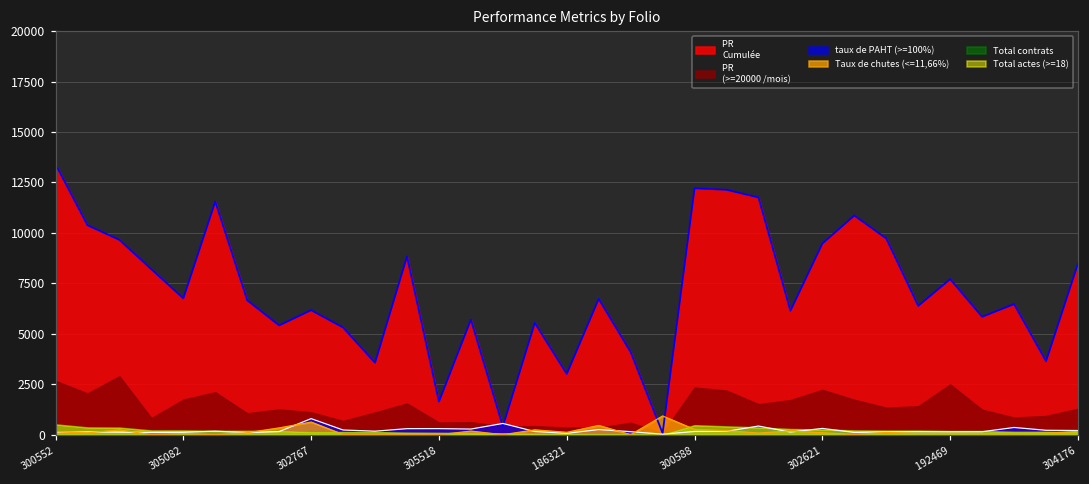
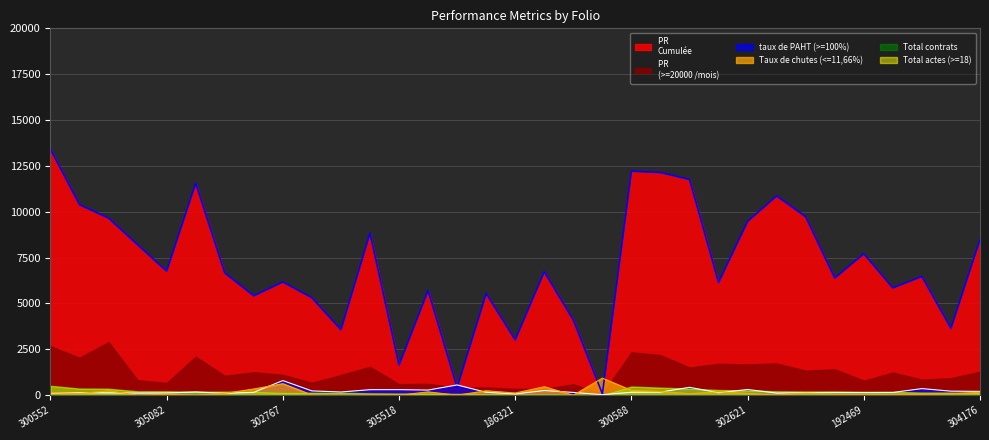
PR (>=20000 /mois), 305082: 1700 -> 700
PR (>=20000 /mois), 302621: 2200 -> 1700
PR (>=20000 /mois), 192469: 2500 -> 800
